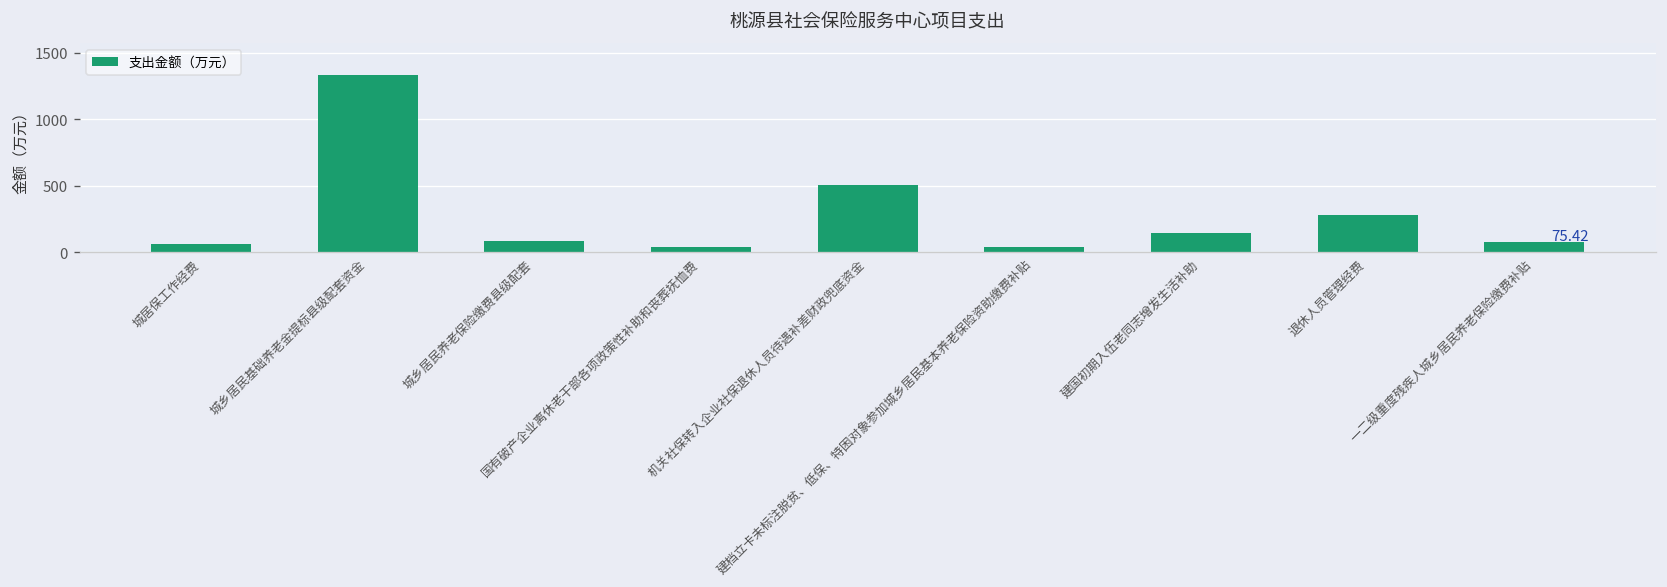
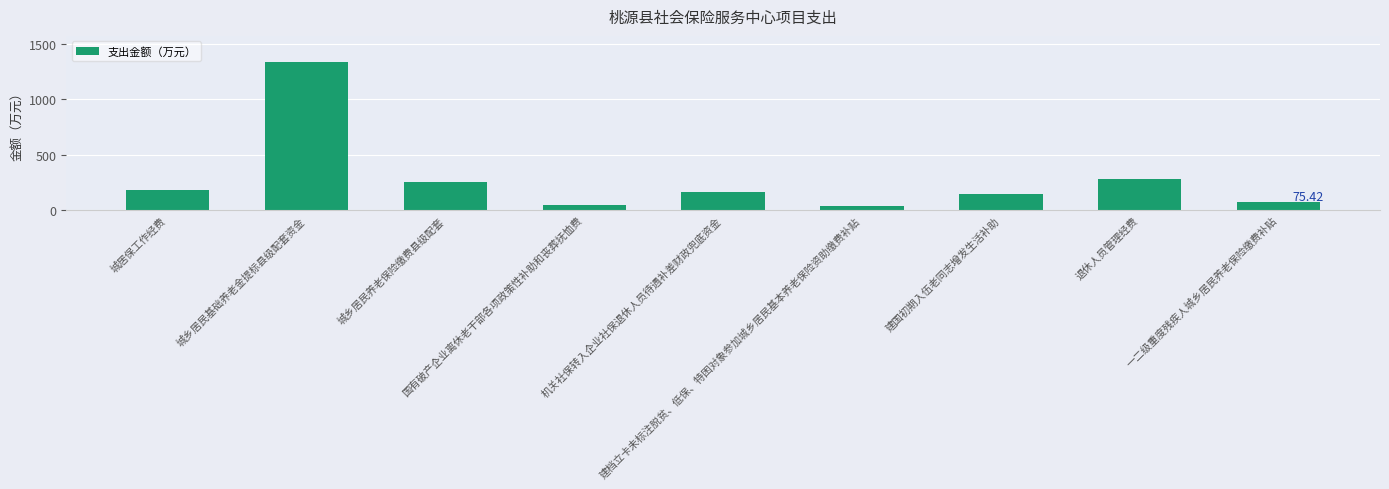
城居保工作经费: 60 -> 180
城乡居民养老保险缴费县级配套: 80 -> 260
机关社保转入企业社保退休人员待遇补差财政兜底资金: 500 -> 160
